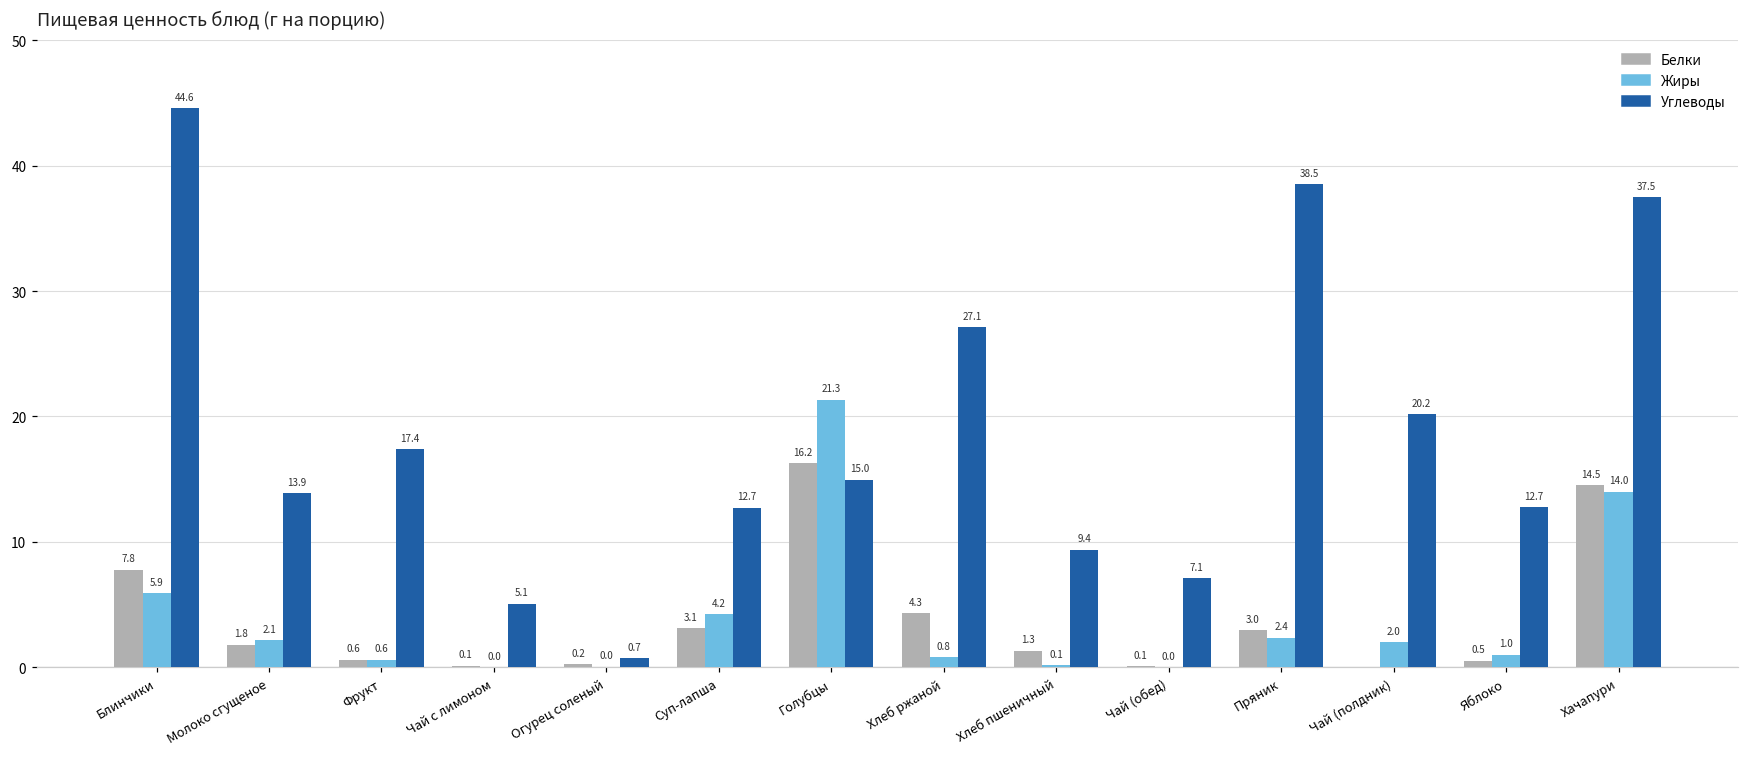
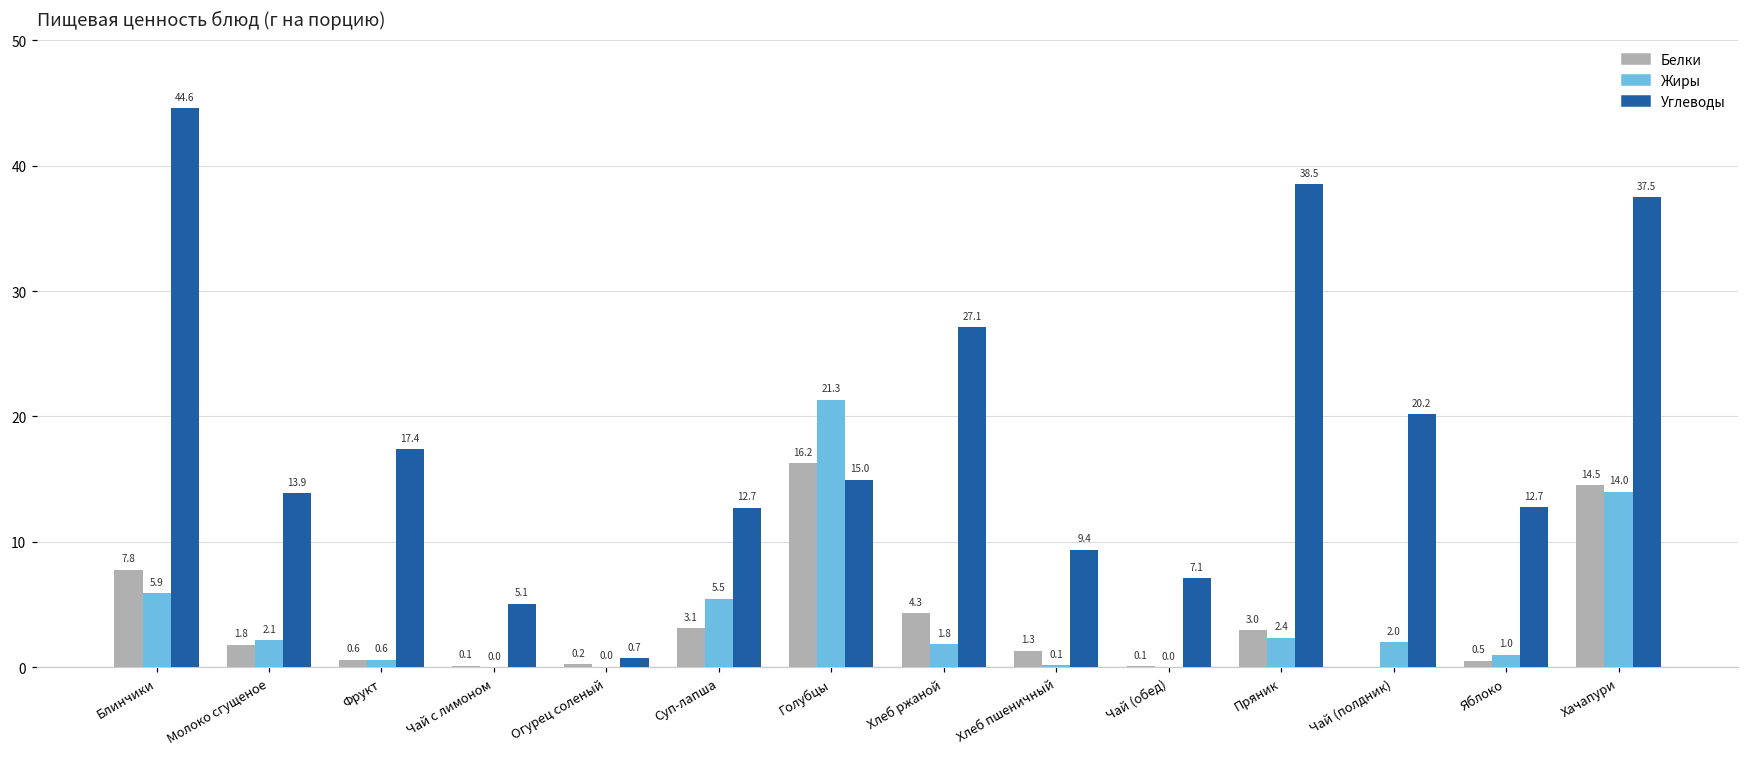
Жиры, Суп-лапша: 4.2 -> 5.5
Жиры, Хлеб ржаной: 0.8 -> 1.8
